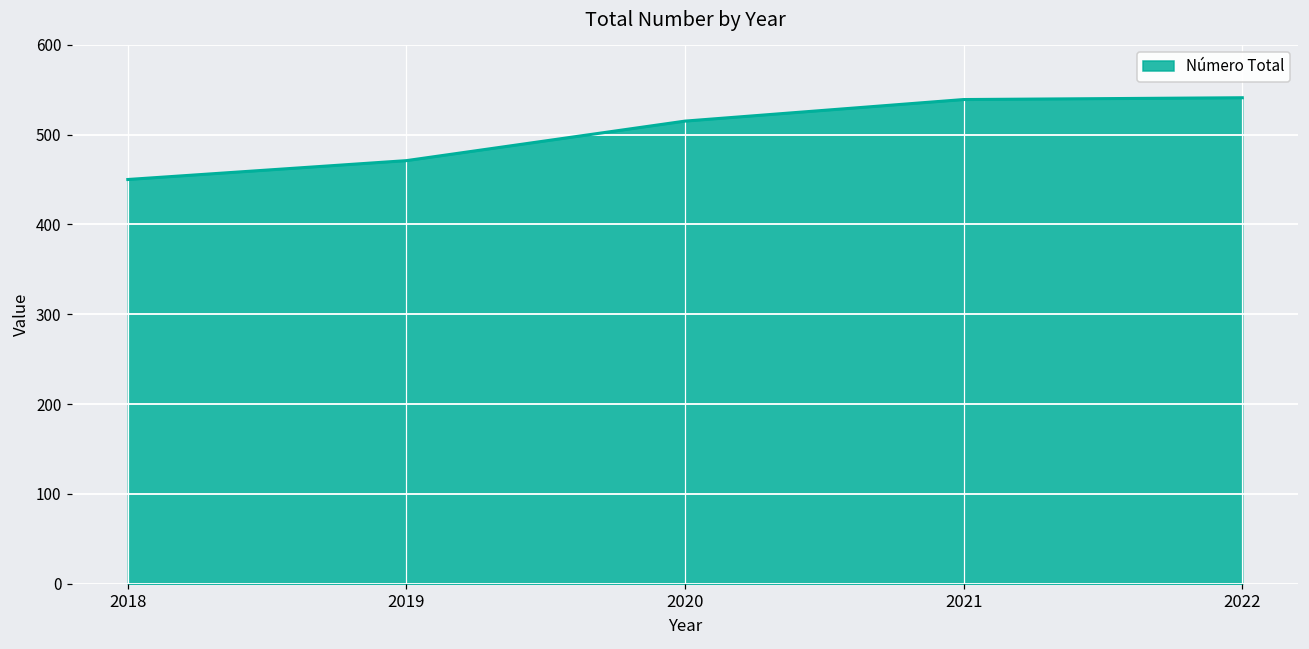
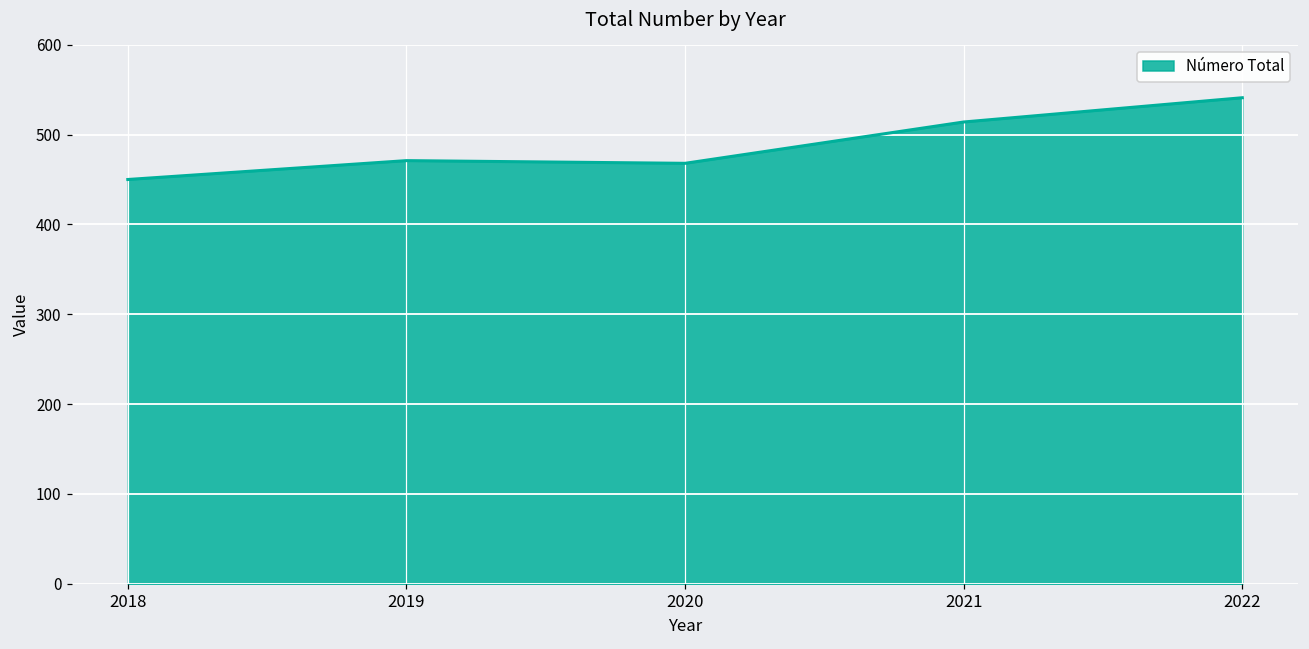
2020: 520 -> 470
2021: 540 -> 510
